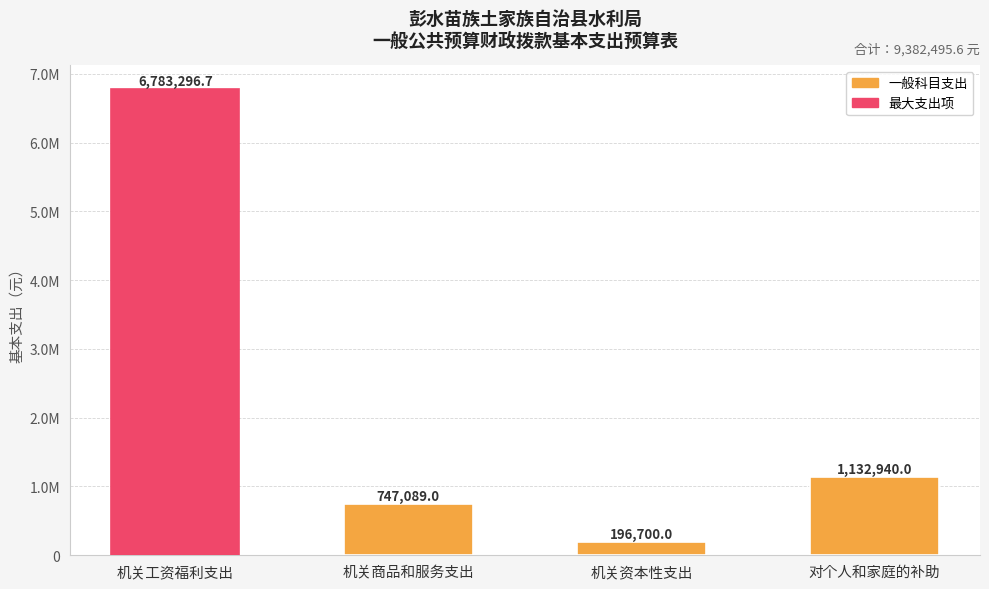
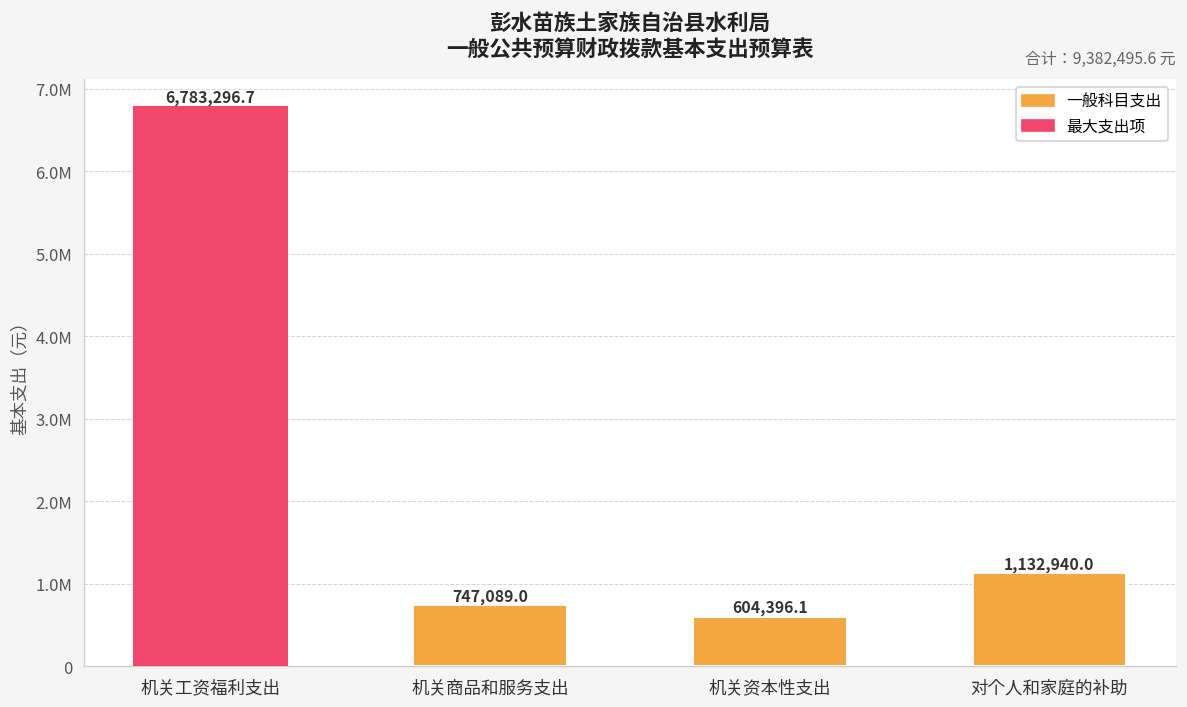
机关资本性支出: 196,700.0 -> 604,396.1
